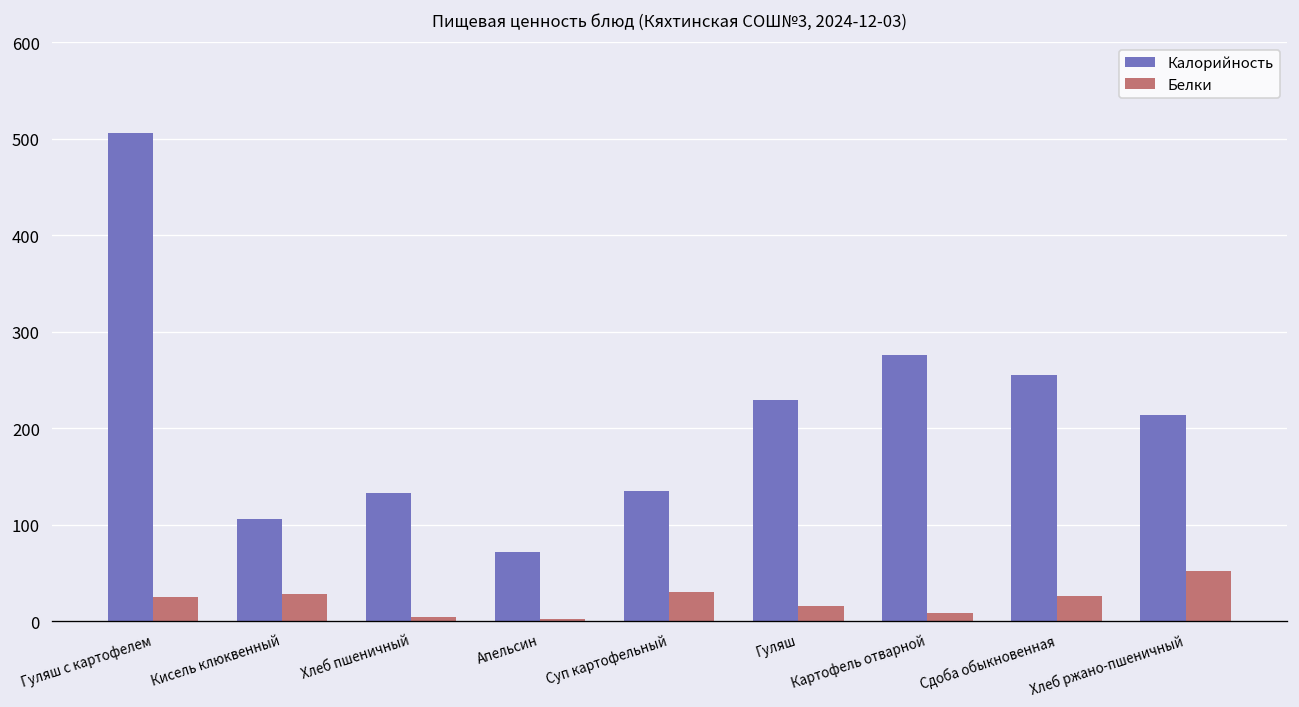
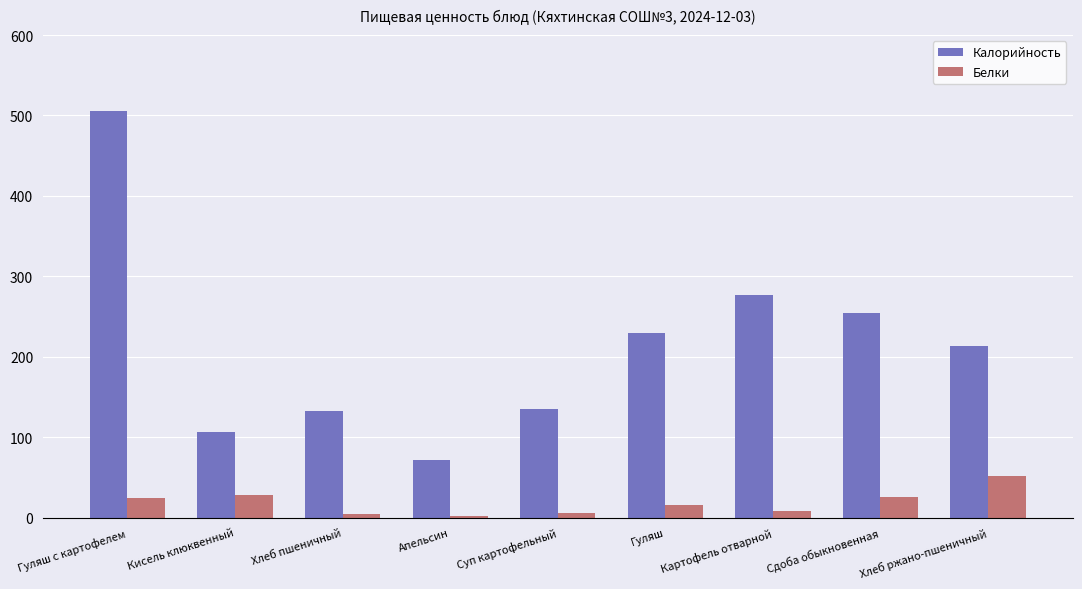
Белки, Суп картофельный: 30 -> 10
